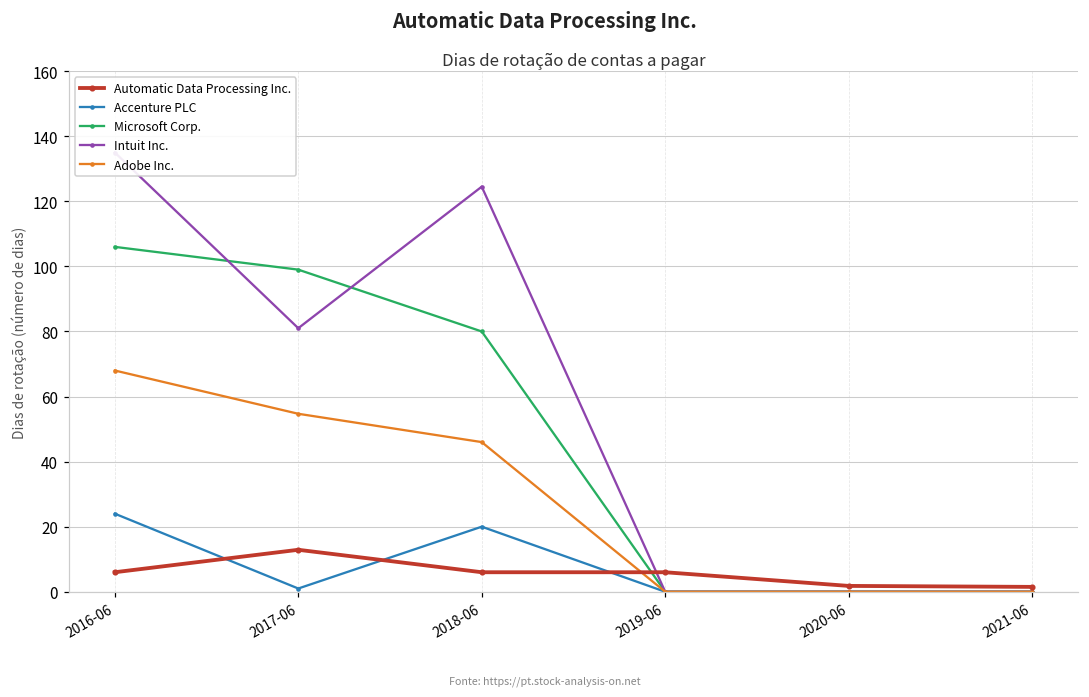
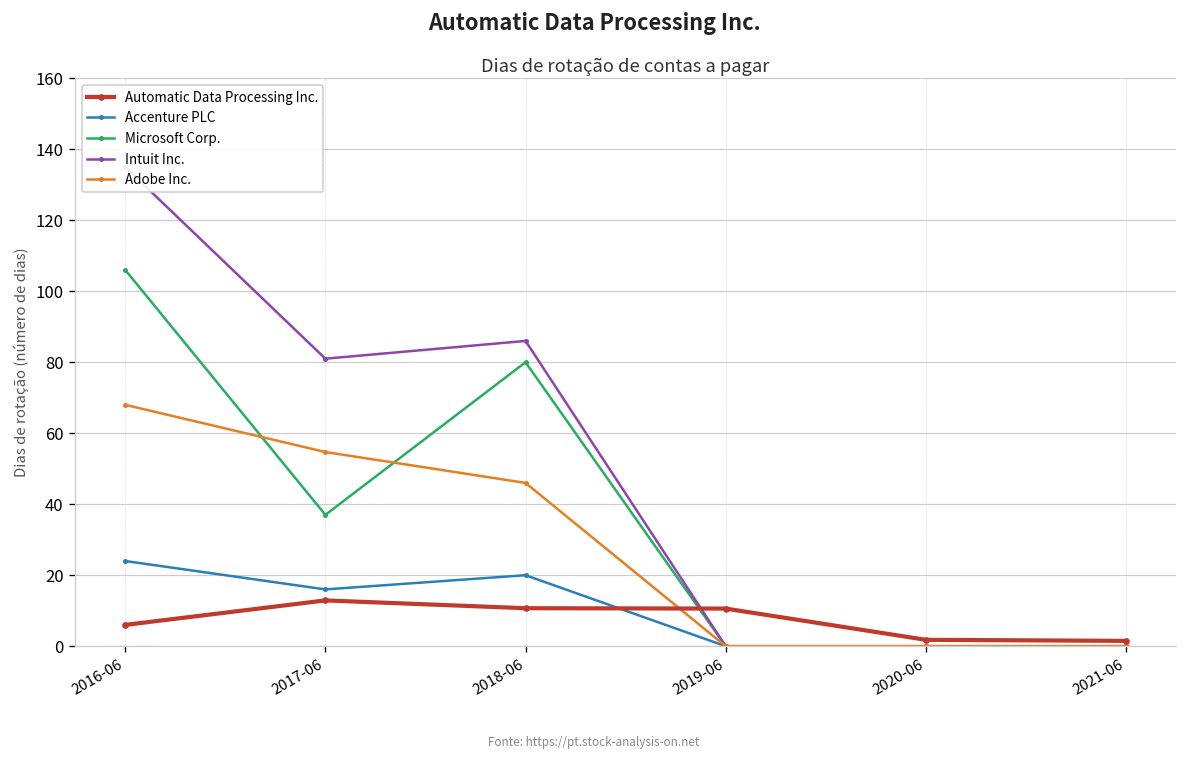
Accenture PLC, 2017-06: 1 -> 16
Microsoft Corp., 2017-06: 99 -> 37
Automatic Data Processing Inc., 2018-06: 6 -> 11
Intuit Inc., 2018-06: 125 -> 86
Automatic Data Processing Inc., 2019-06: 6 -> 11
